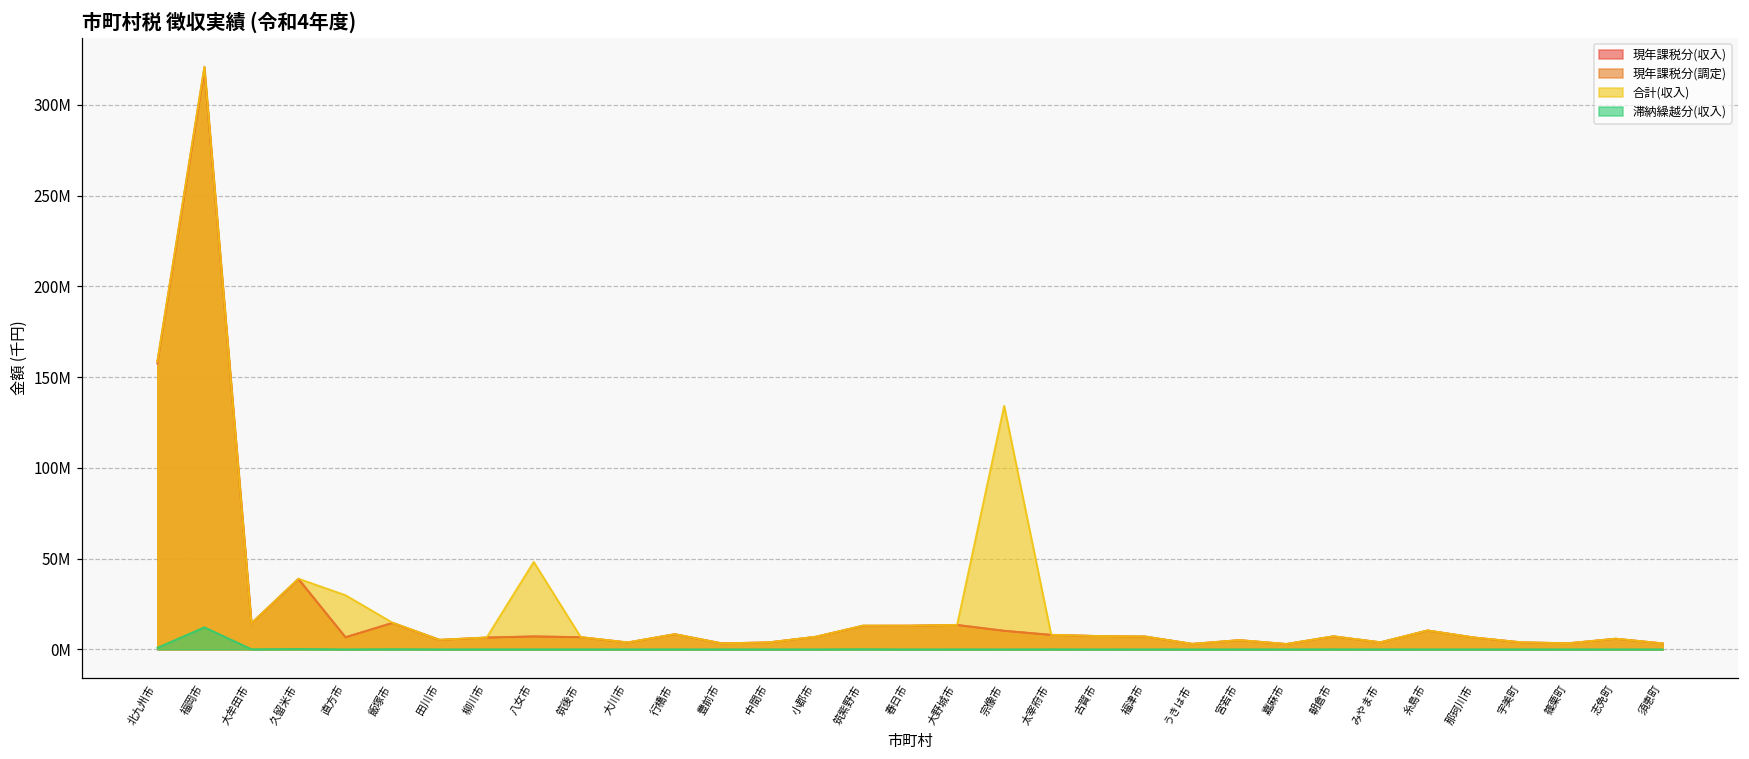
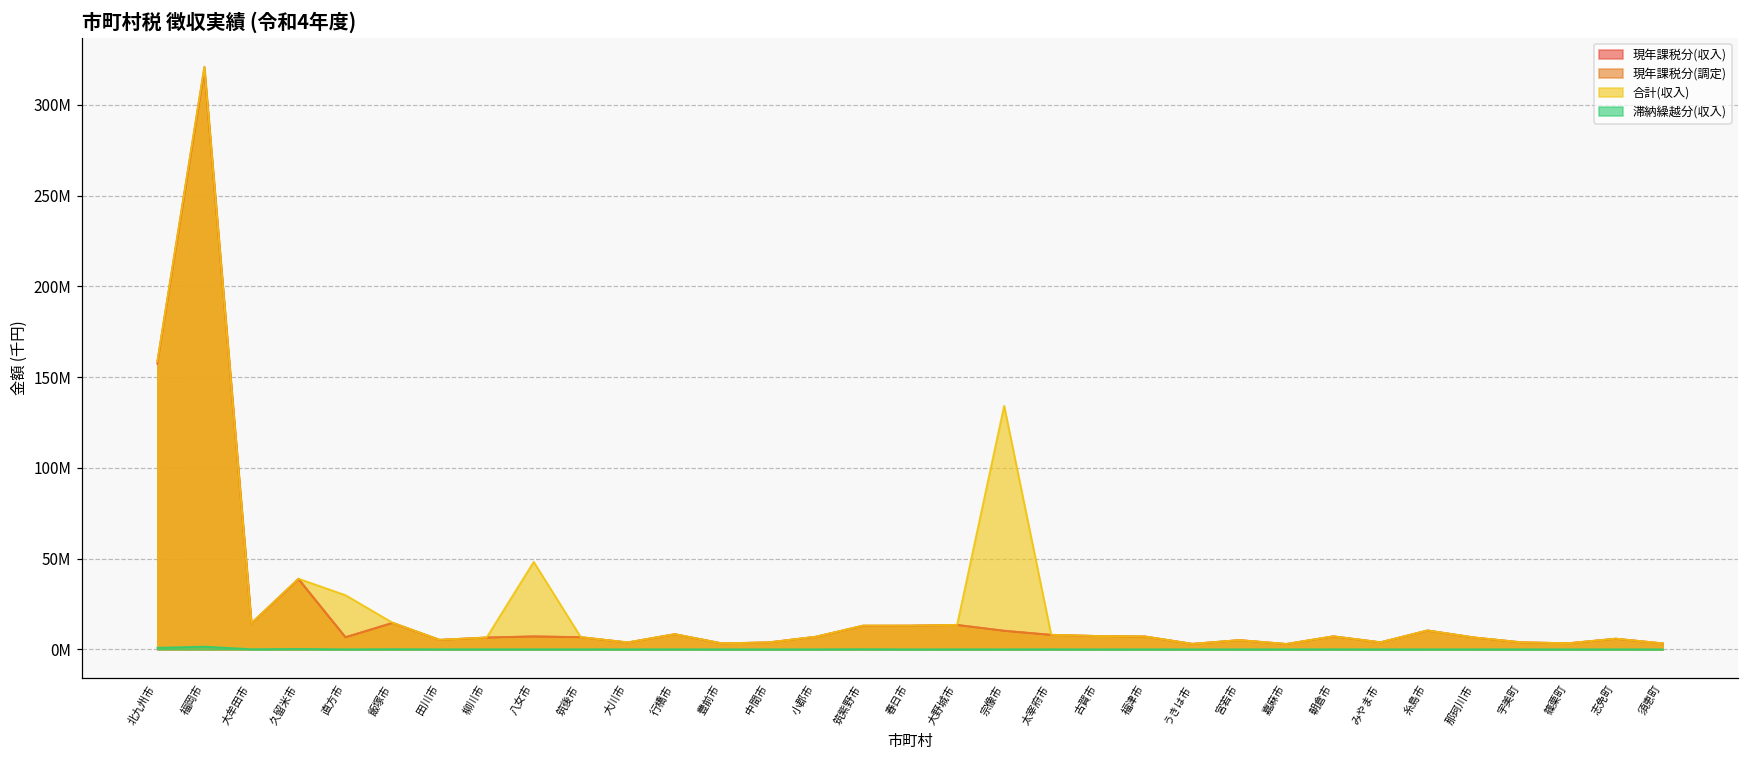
滞納繰越分(収入), 福岡市: 12000000 -> 2000000
